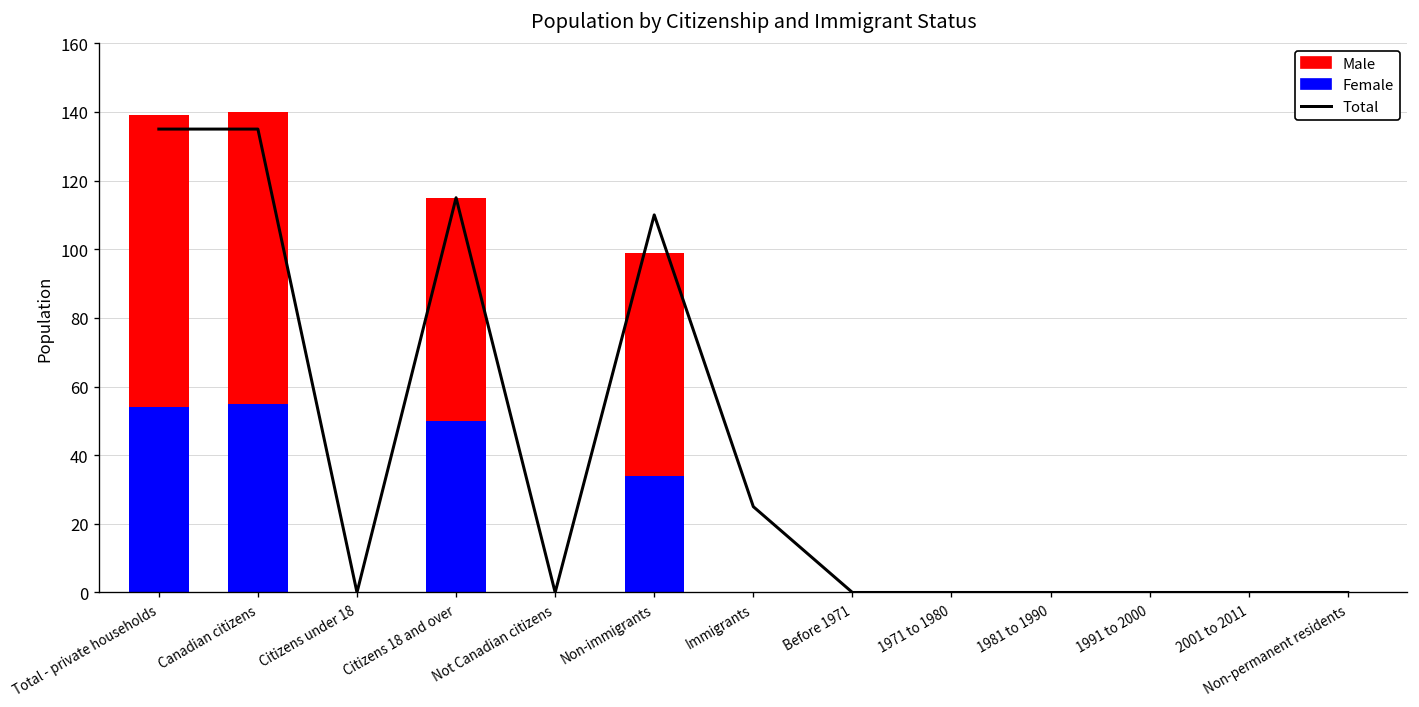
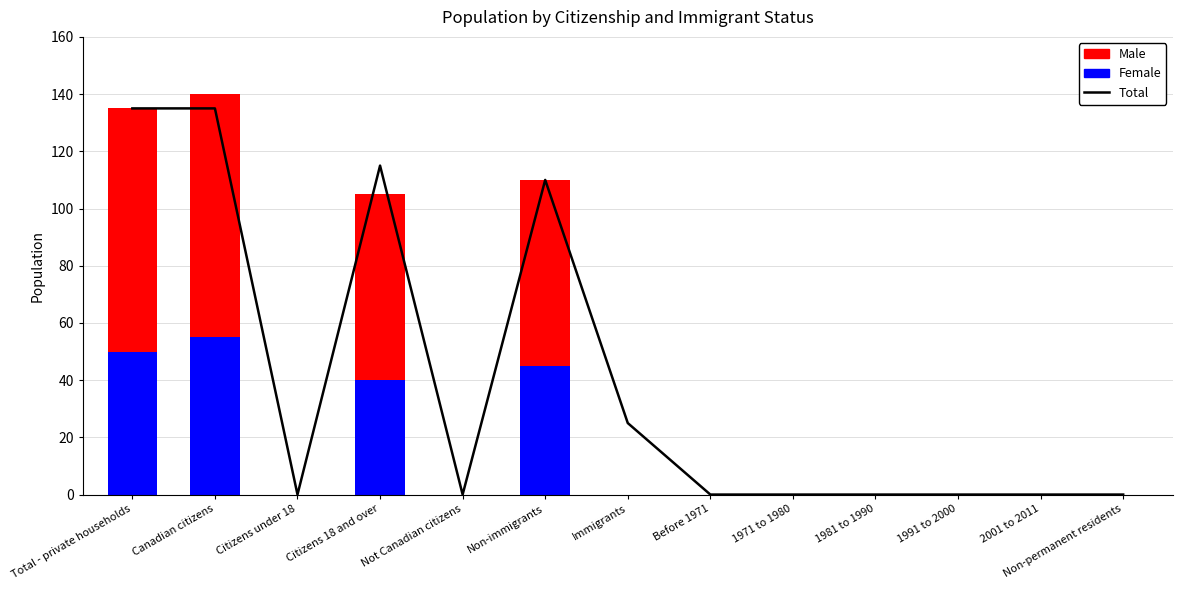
Female, Total - private households: 54 -> 50
Female, Citizens 18 and over: 50 -> 40
Female, Non-immigrants: 34 -> 45
